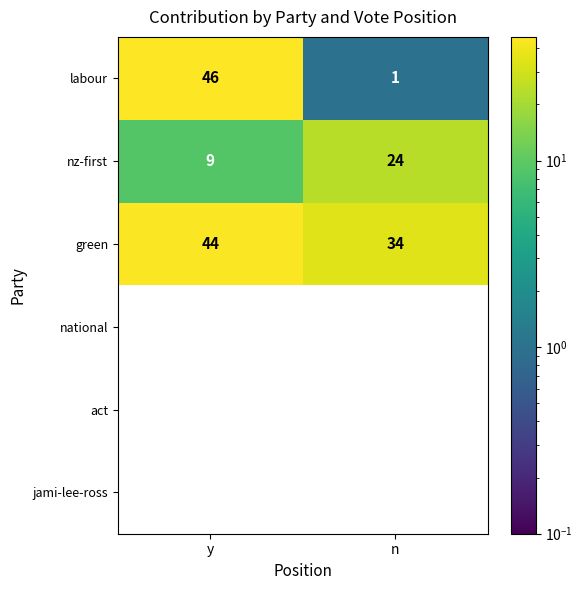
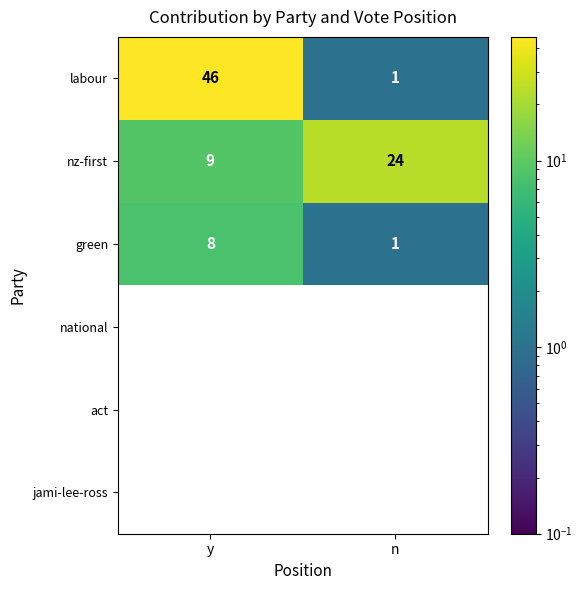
green, y: 44 -> 8
green, n: 34 -> 1
